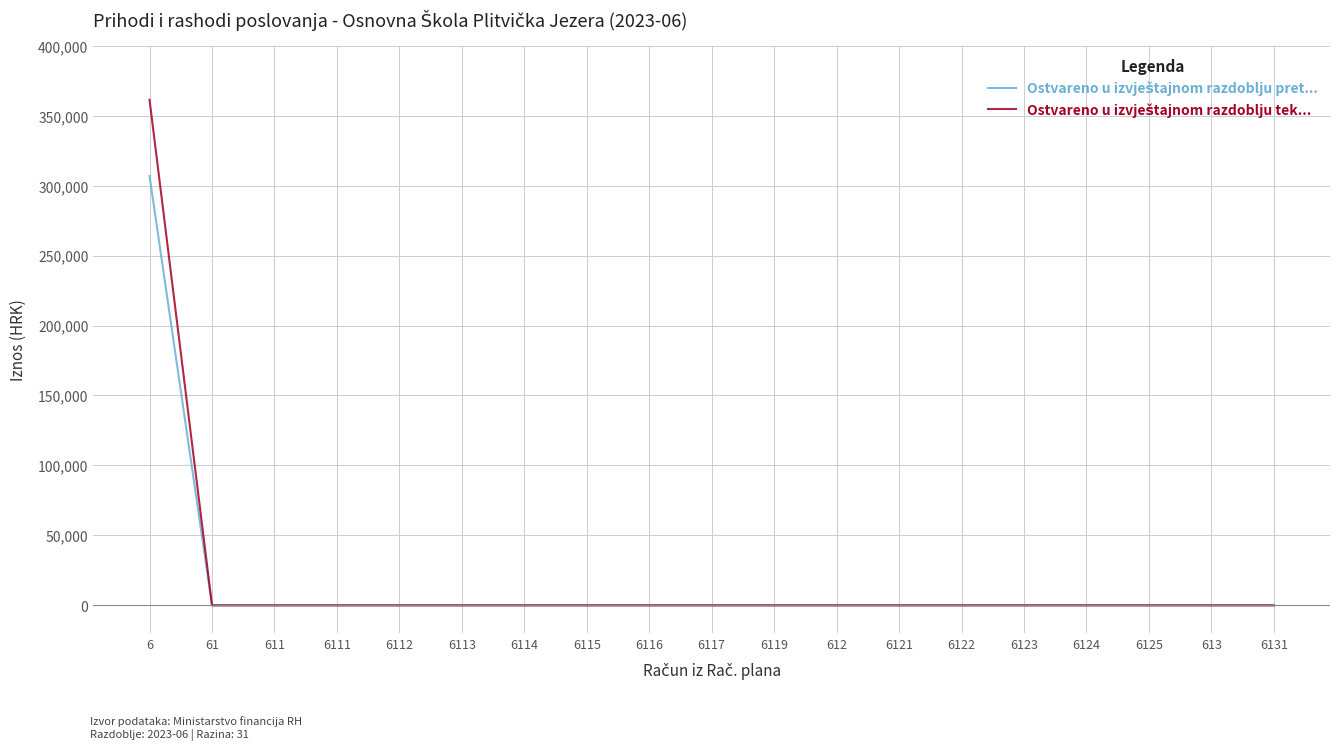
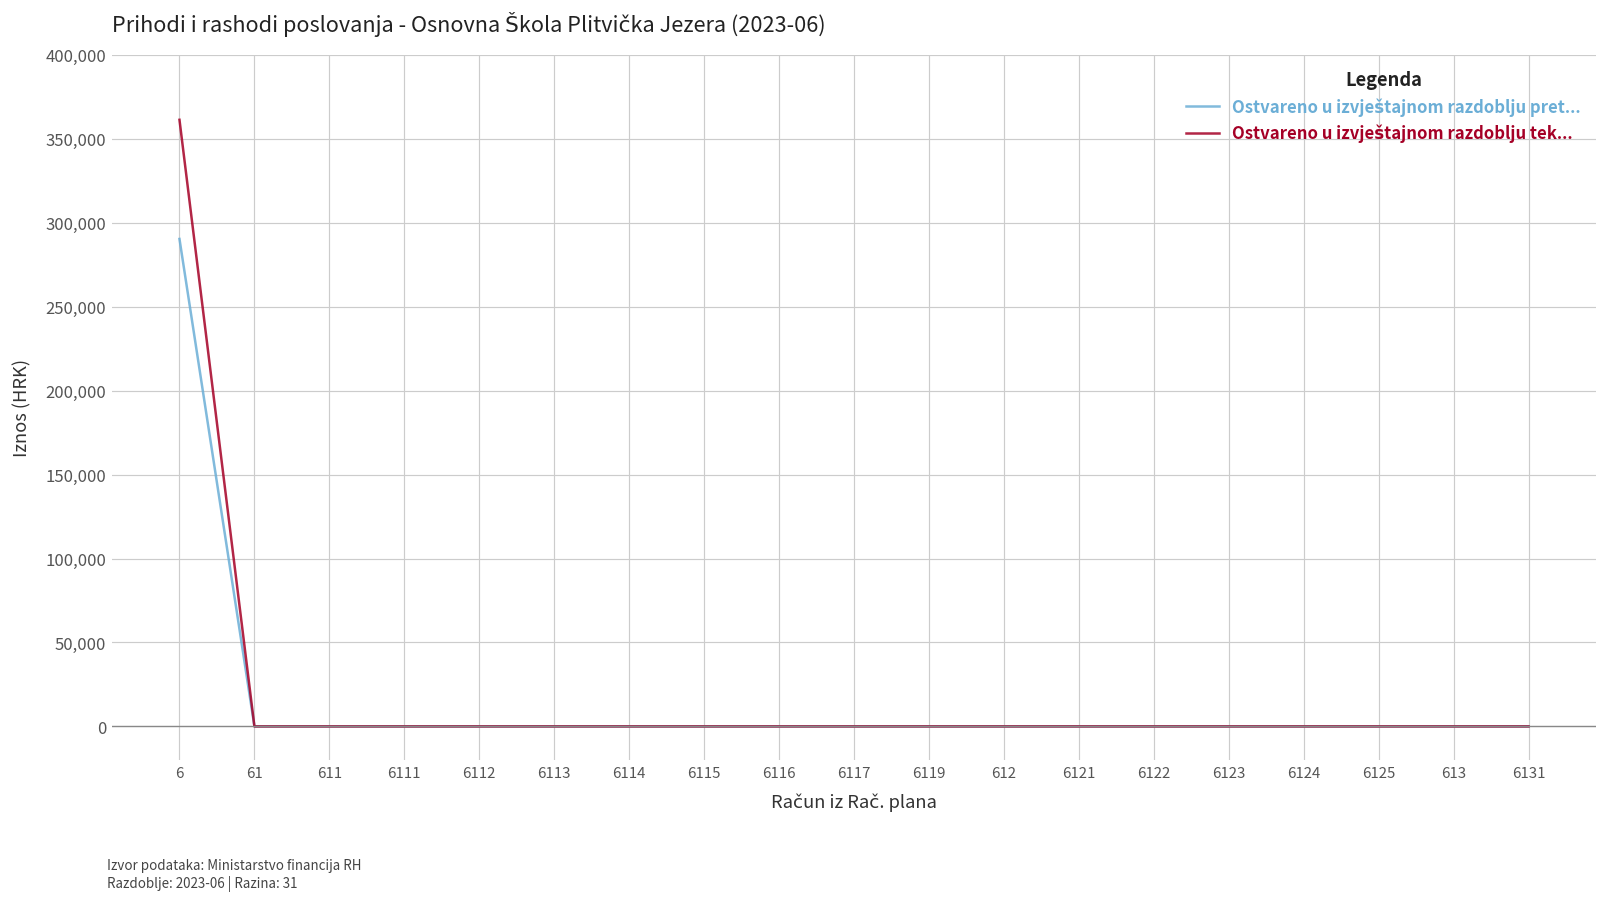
Ostvareno u izvještajnom razdoblju pret..., 6: 307,000 -> 290,000
